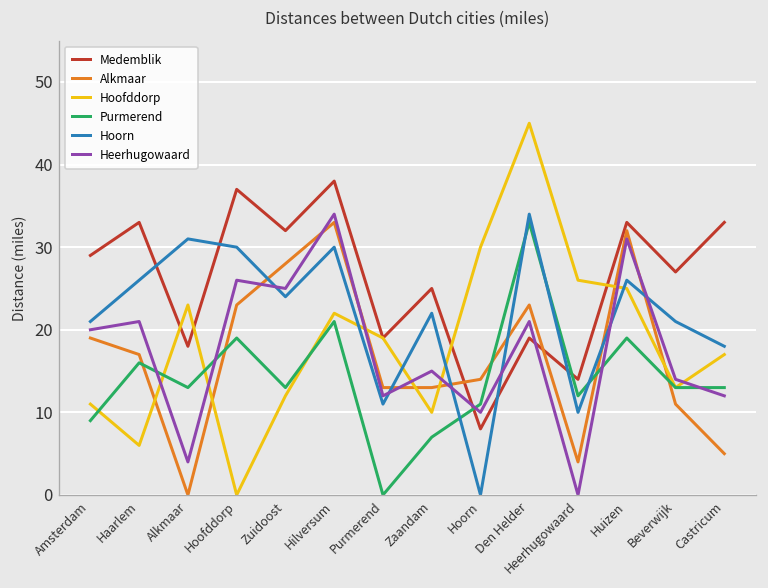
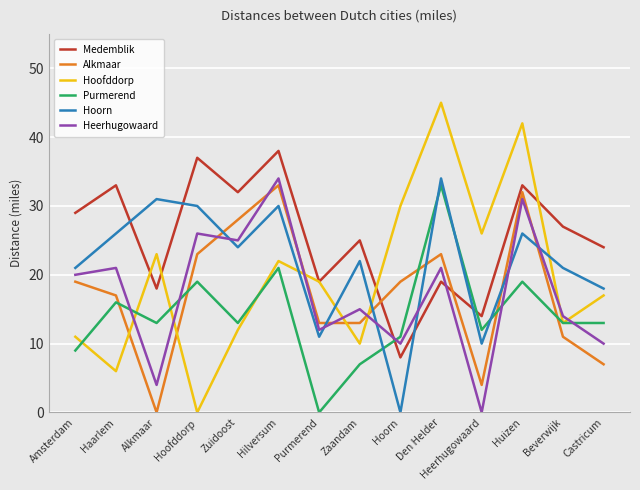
Alkmaar, Hoorn: 14 -> 19
Hoofddorp, Huizen: 25 -> 42
Medemblik, Castricum: 33 -> 24
Alkmaar, Castricum: 5 -> 7
Heerhugowaard, Castricum: 12 -> 10
